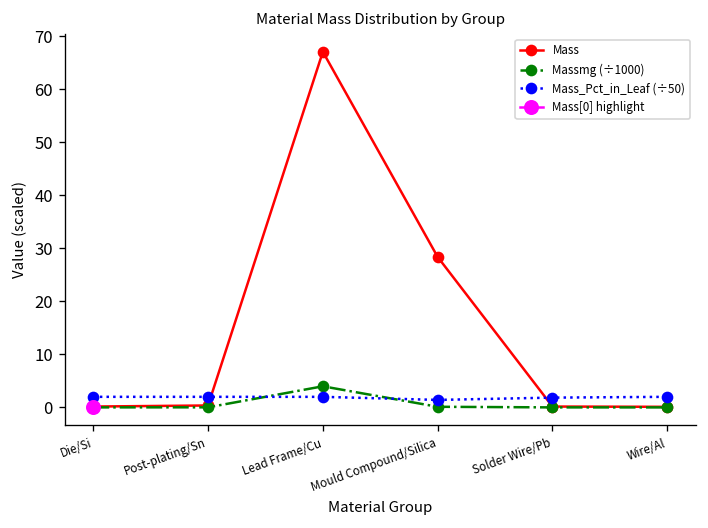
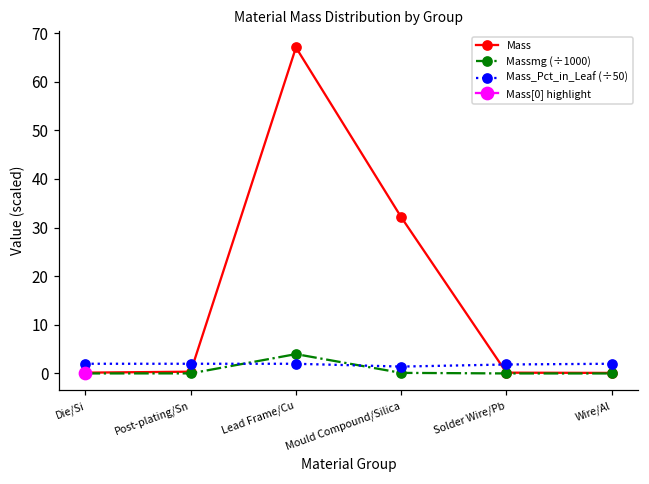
Mass, Mould Compound/Silica: 28 -> 32
